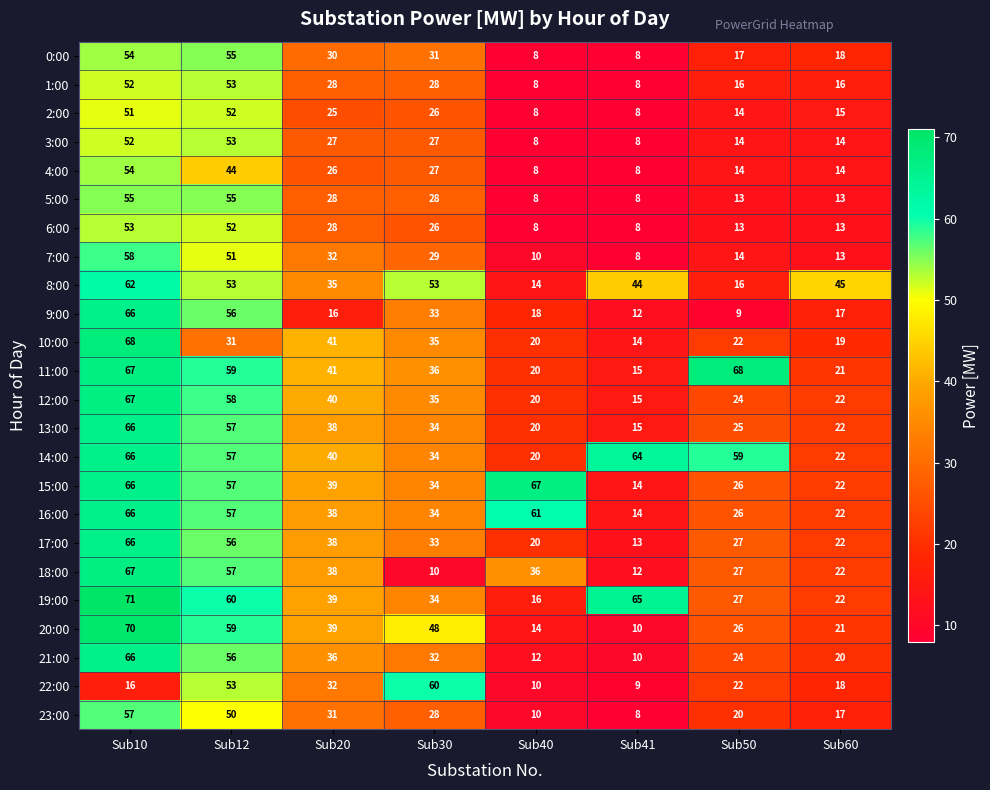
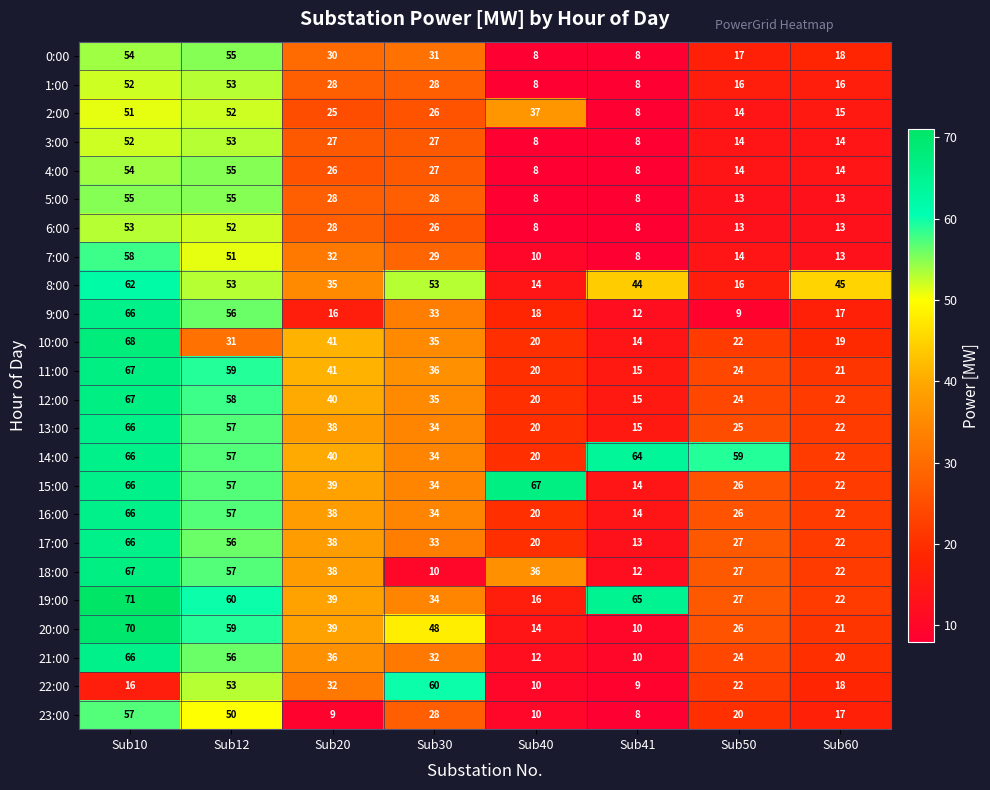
2:00, Sub40: 8 -> 37
4:00, Sub12: 44 -> 55
11:00, Sub50: 68 -> 24
16:00, Sub40: 61 -> 20
23:00, Sub20: 31 -> 9
